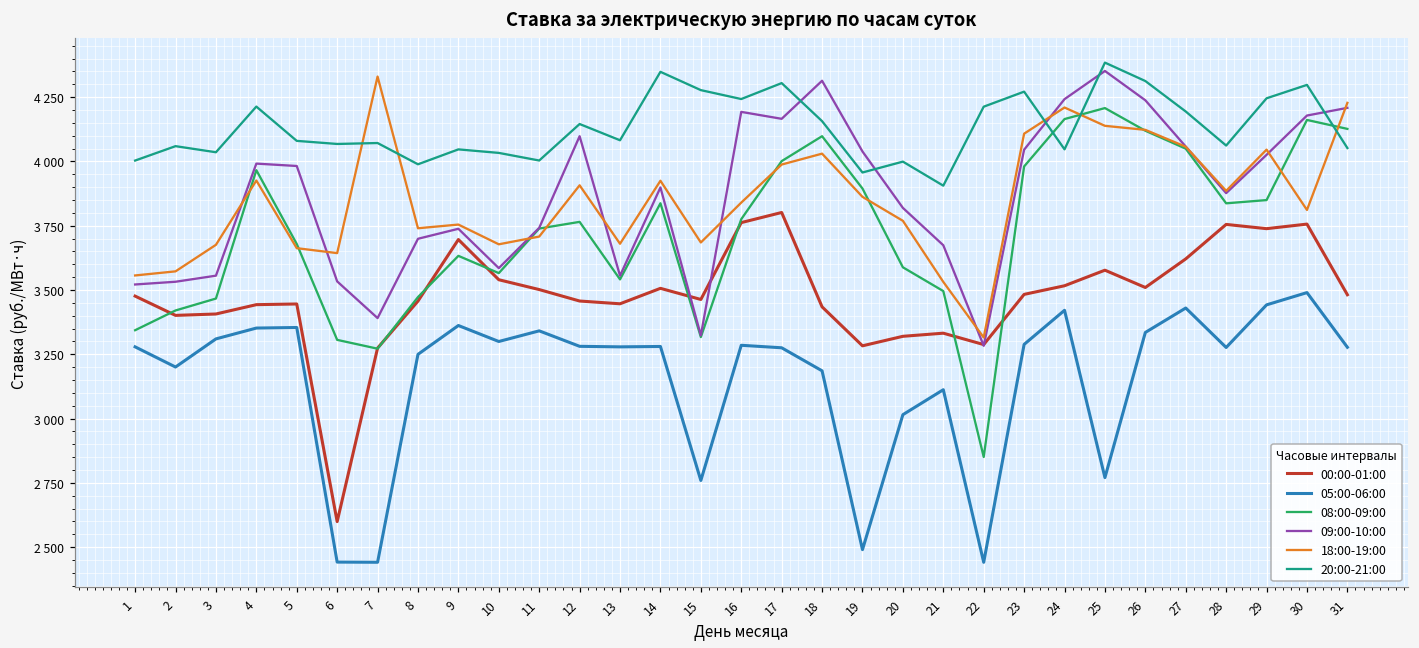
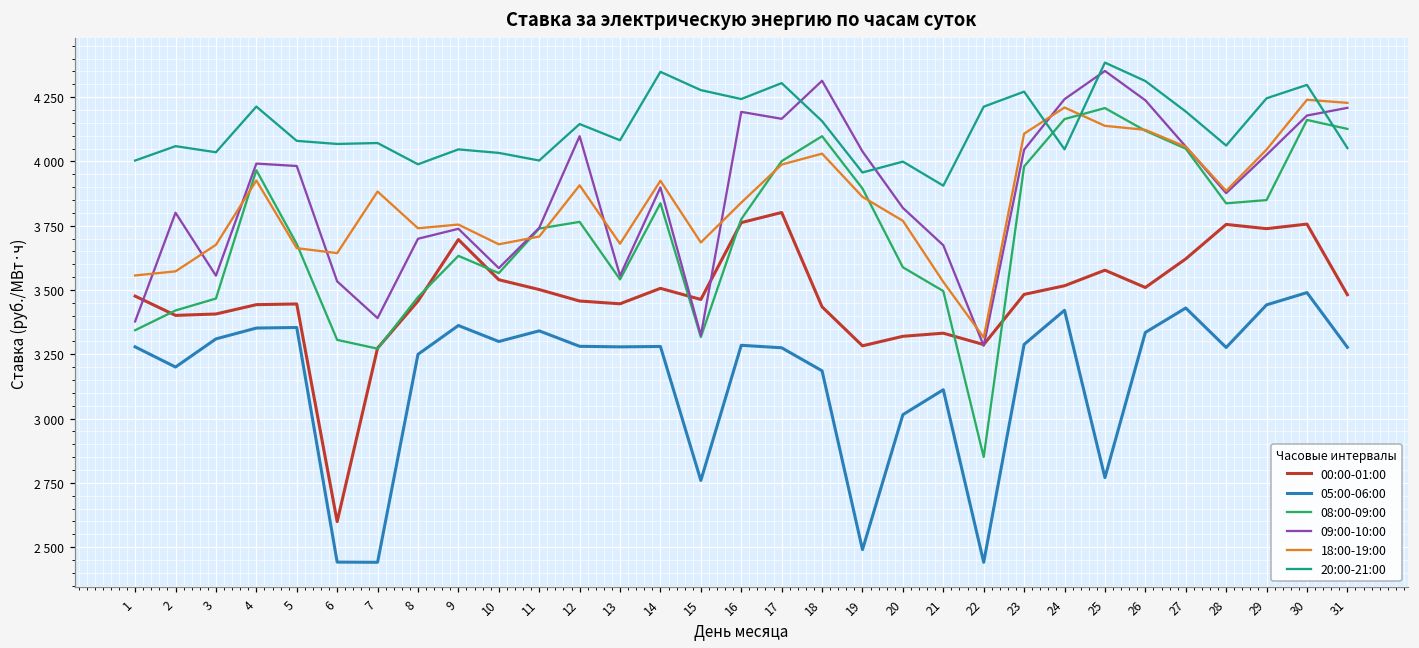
09:00-10:00, 1: 3520 -> 3380
09:00-10:00, 2: 3530 -> 3800
18:00-19:00, 7: 4330 -> 3880
18:00-19:00, 30: 3810 -> 4240
